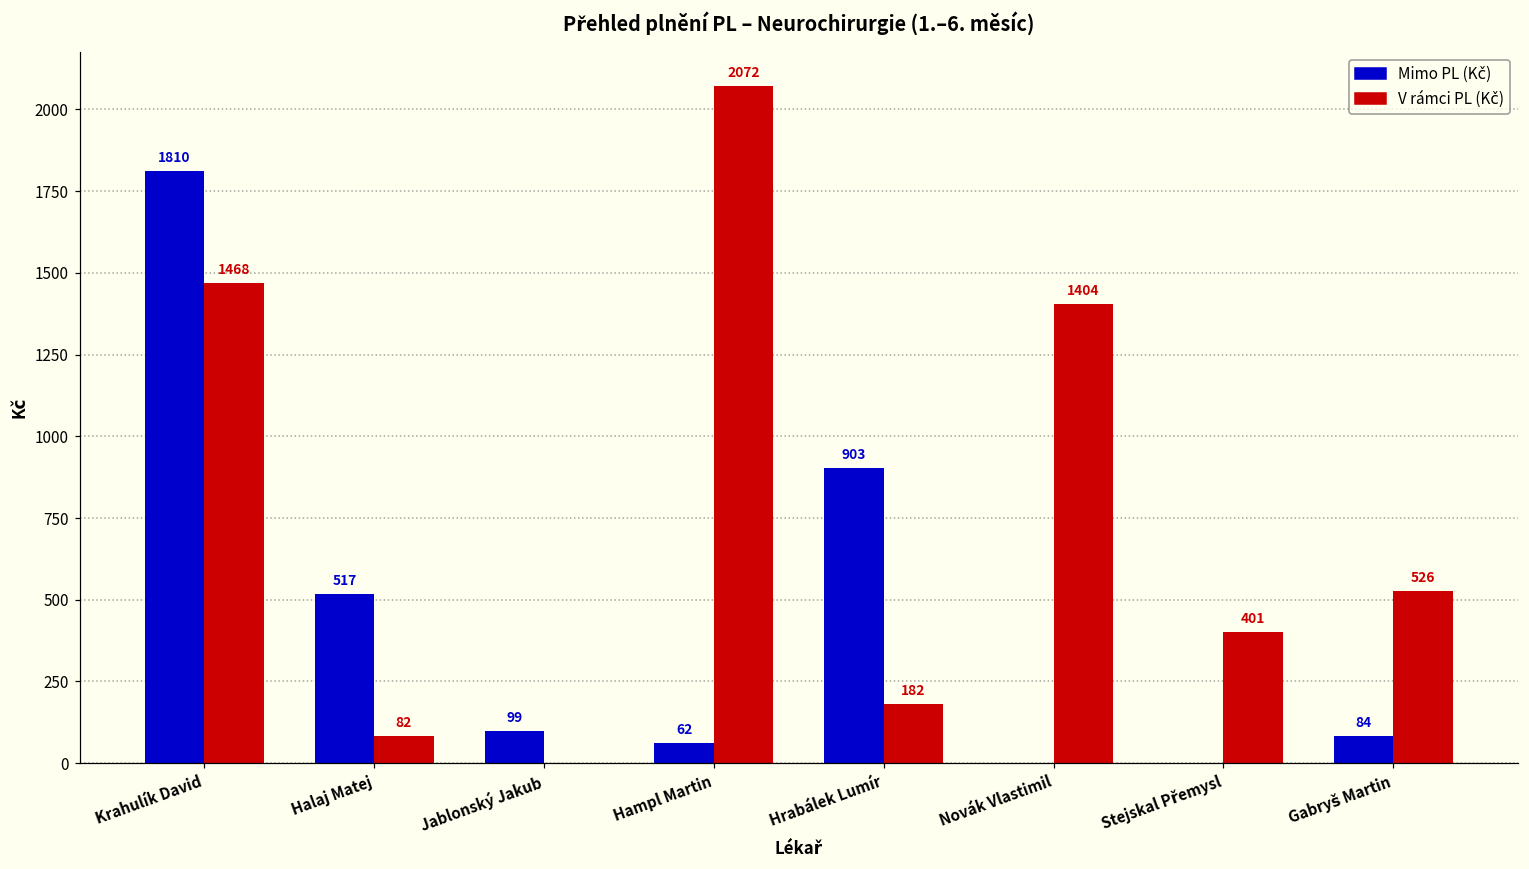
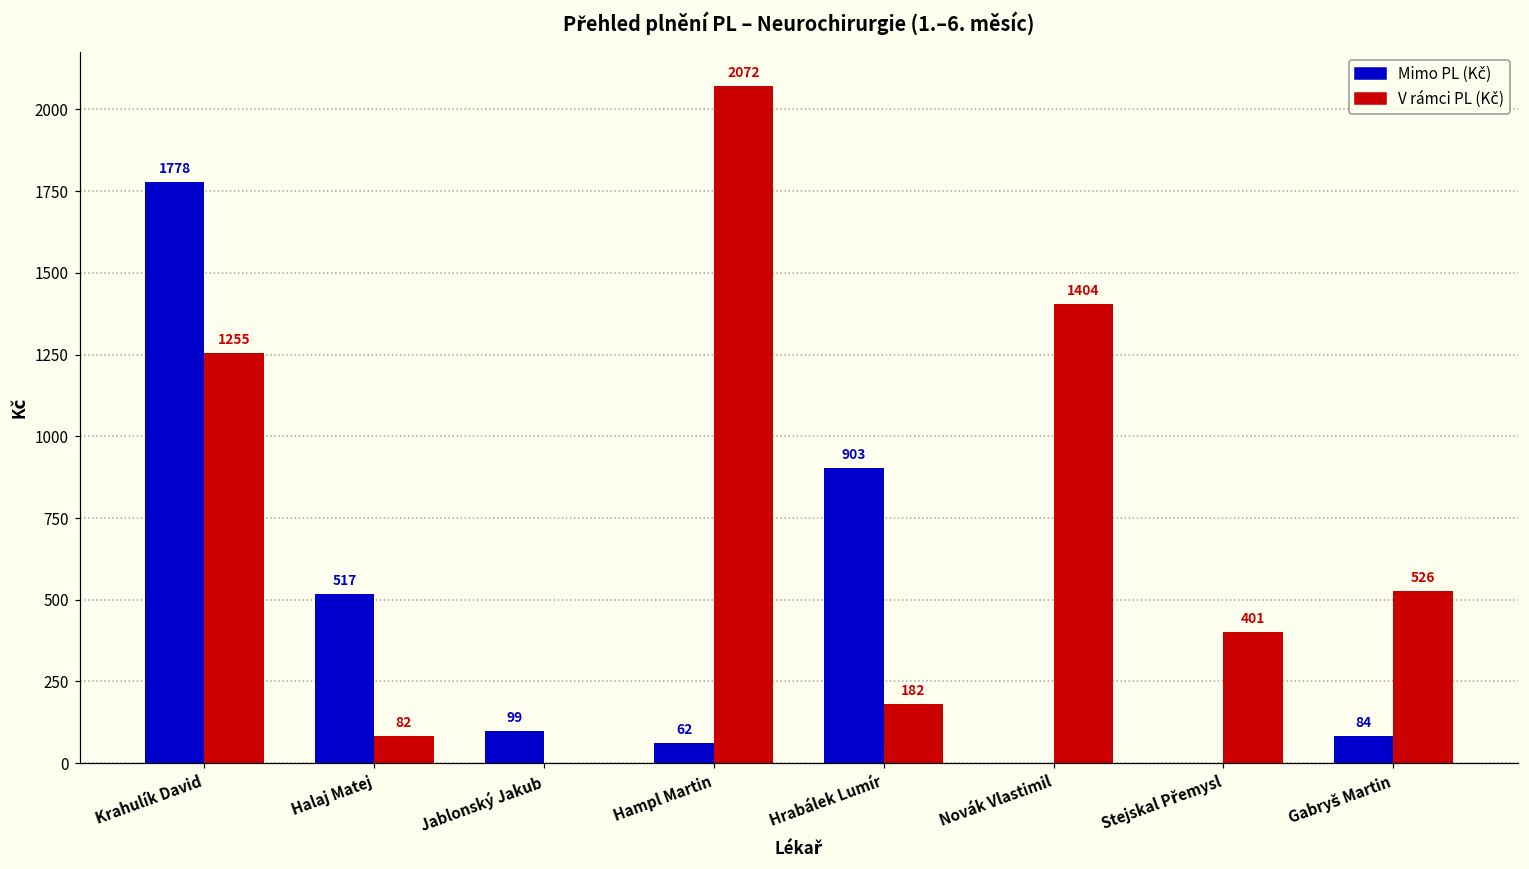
Mimo PL (Kč), Krahulík David: 1810 -> 1778
V rámci PL (Kč), Krahulík David: 1468 -> 1255
